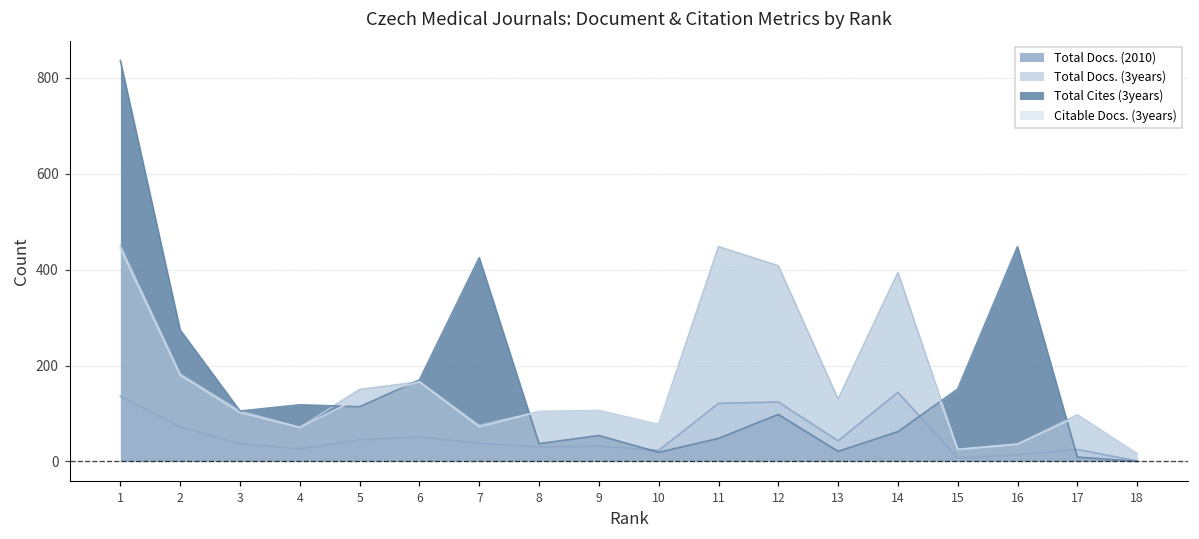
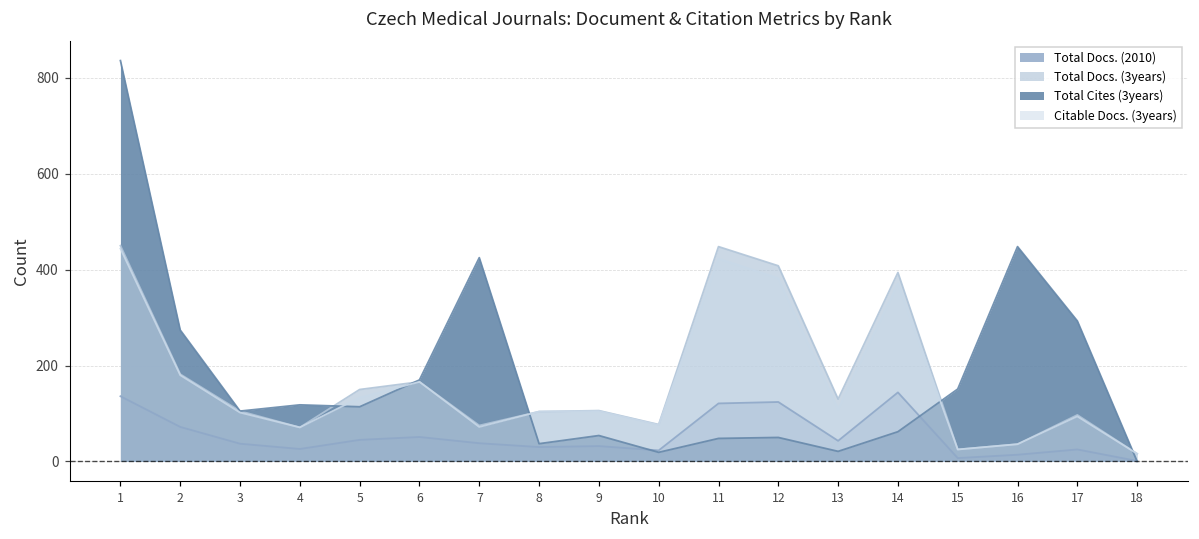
Total Cites (3years), 12: 100 -> 50
Total Cites (3years), 17: 10 -> 290
